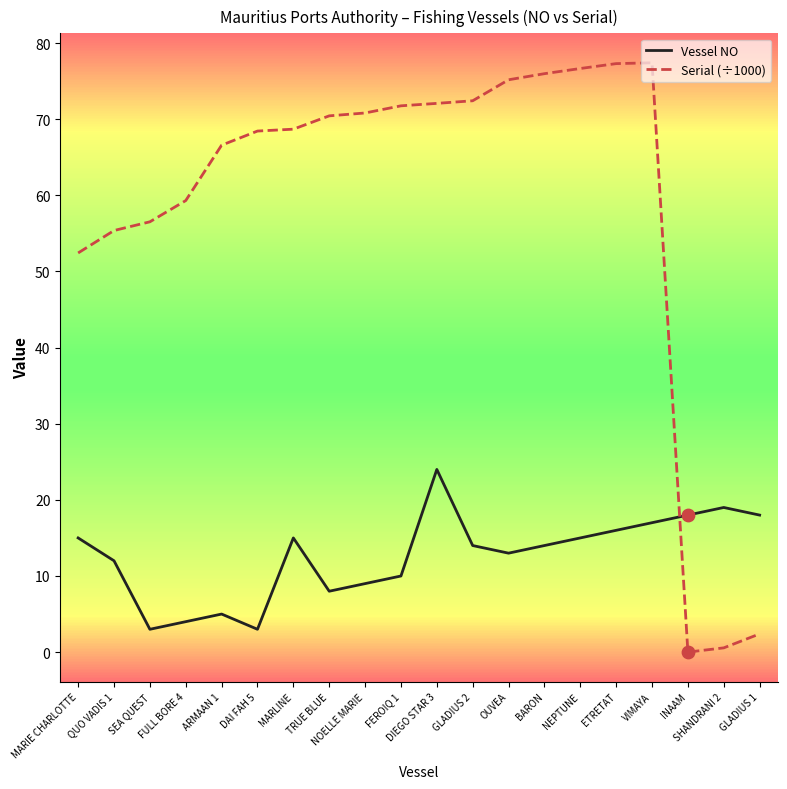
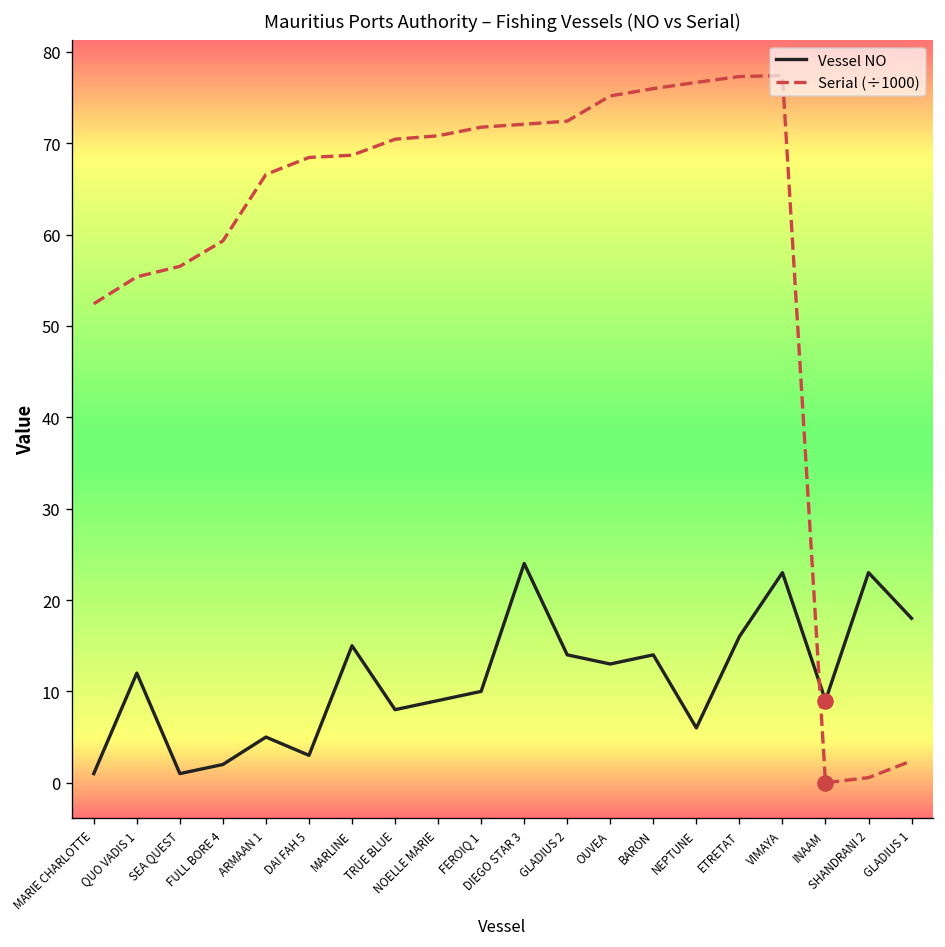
Vessel NO, MARIE CHARLOTTE: 15 -> 1
Vessel NO, SEA QUEST: 3 -> 1
Vessel NO, FULL BORE 4: 4 -> 2
Vessel NO, NEPTUNE: 15 -> 6
Vessel NO, VIMAYA: 17 -> 23
Vessel NO, INAAM: 18 -> 9
Vessel NO, SHANDRANI 2: 19 -> 23
